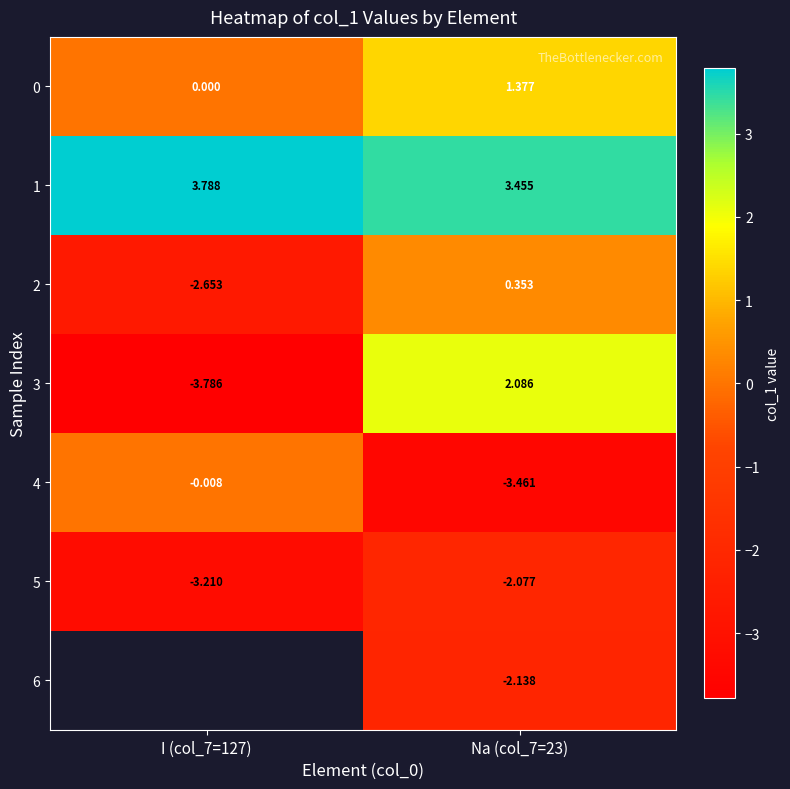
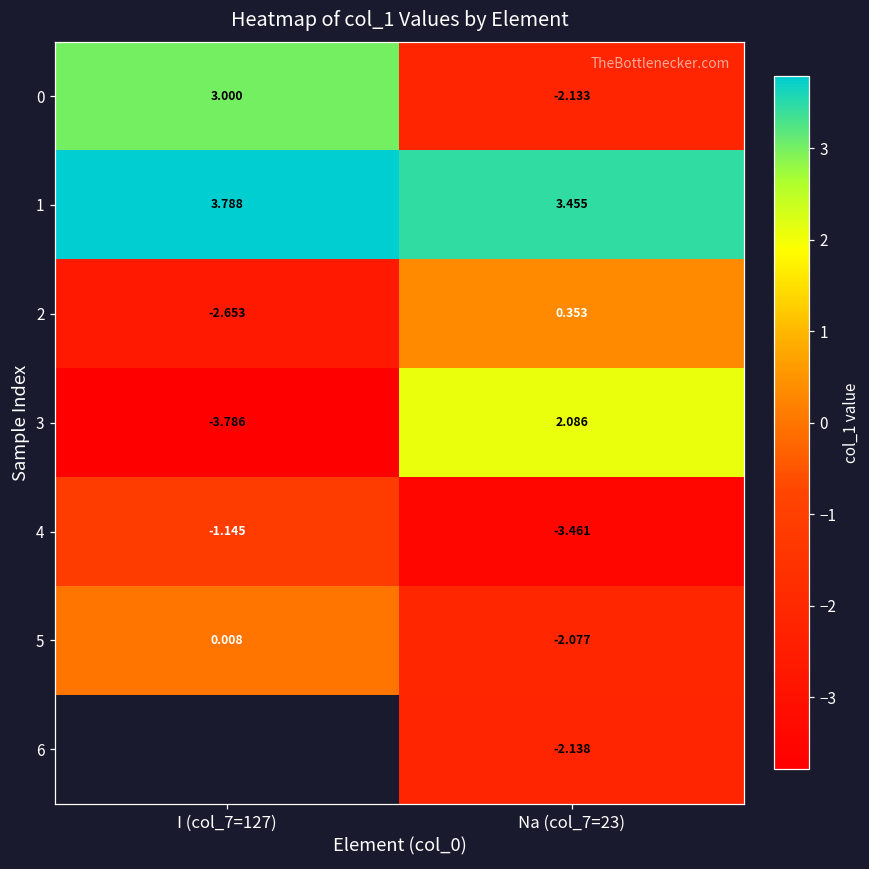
0, I (col_7=127): 0.000 -> 3.000
0, Na (col_7=23): 1.377 -> -2.133
4, I (col_7=127): -0.008 -> -1.145
5, I (col_7=127): -3.210 -> 0.008
